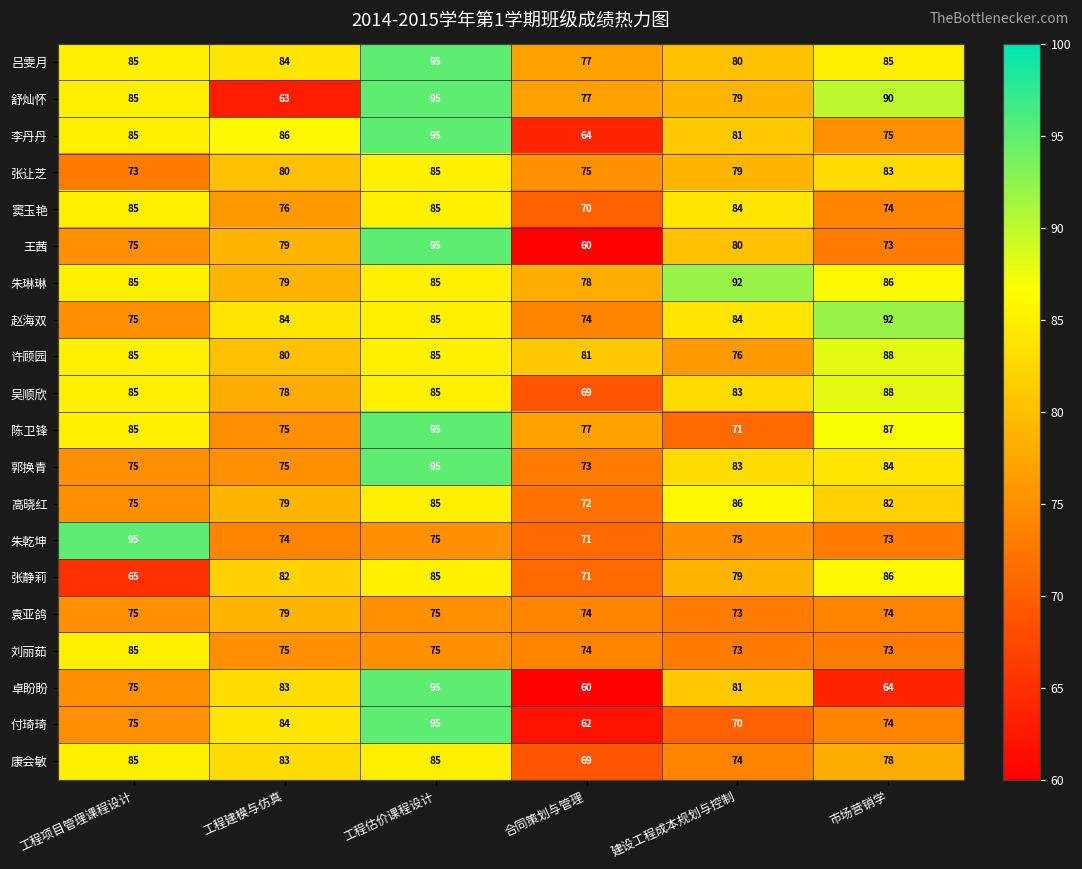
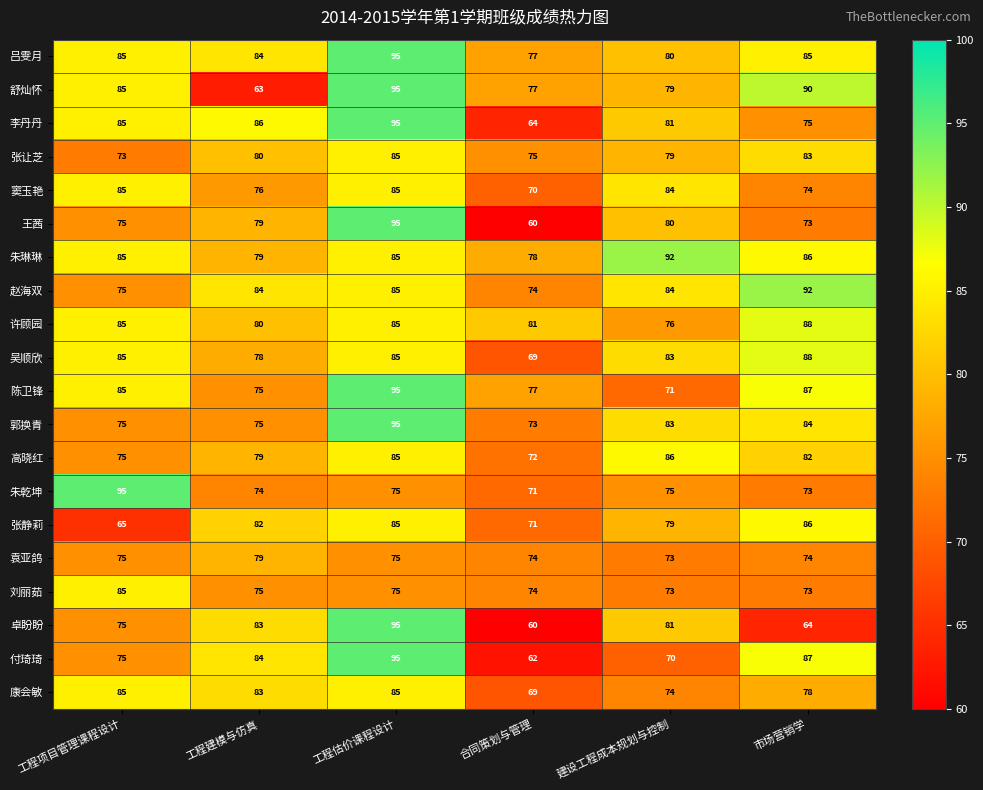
付琦琦, 市场营销学: 74 -> 87
